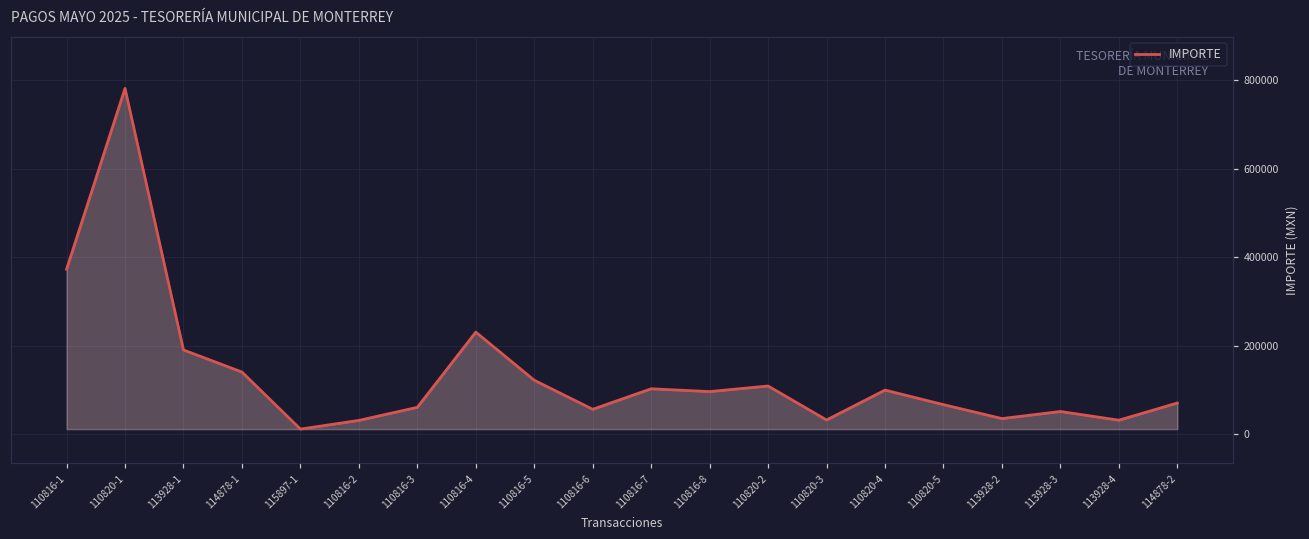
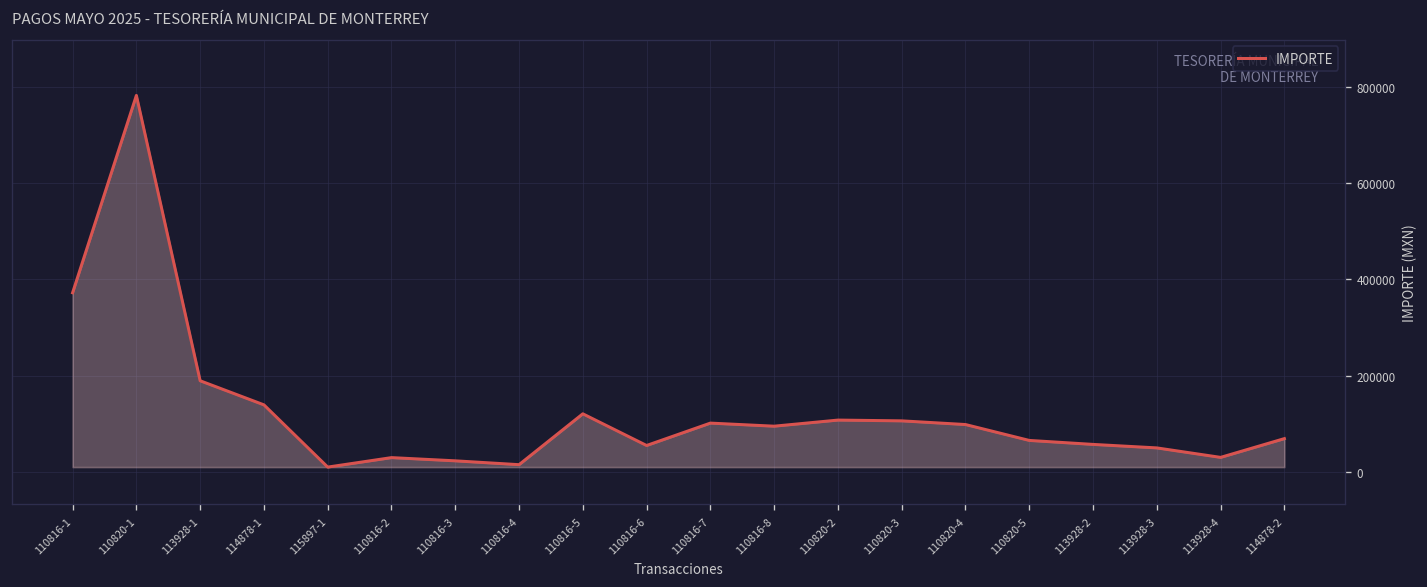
110816-3: 60000 -> 20000
110816-4: 230000 -> 20000
110820-3: 30000 -> 110000
113928-2: 30000 -> 60000
